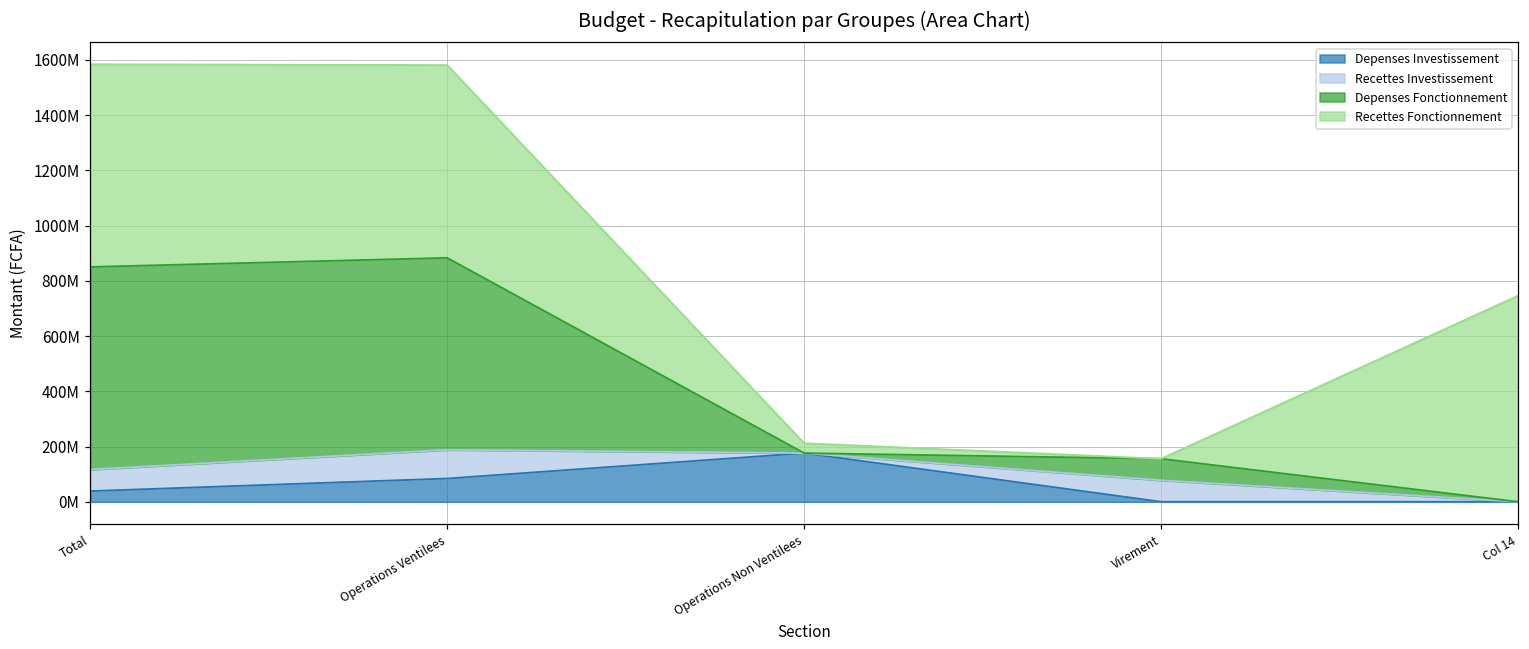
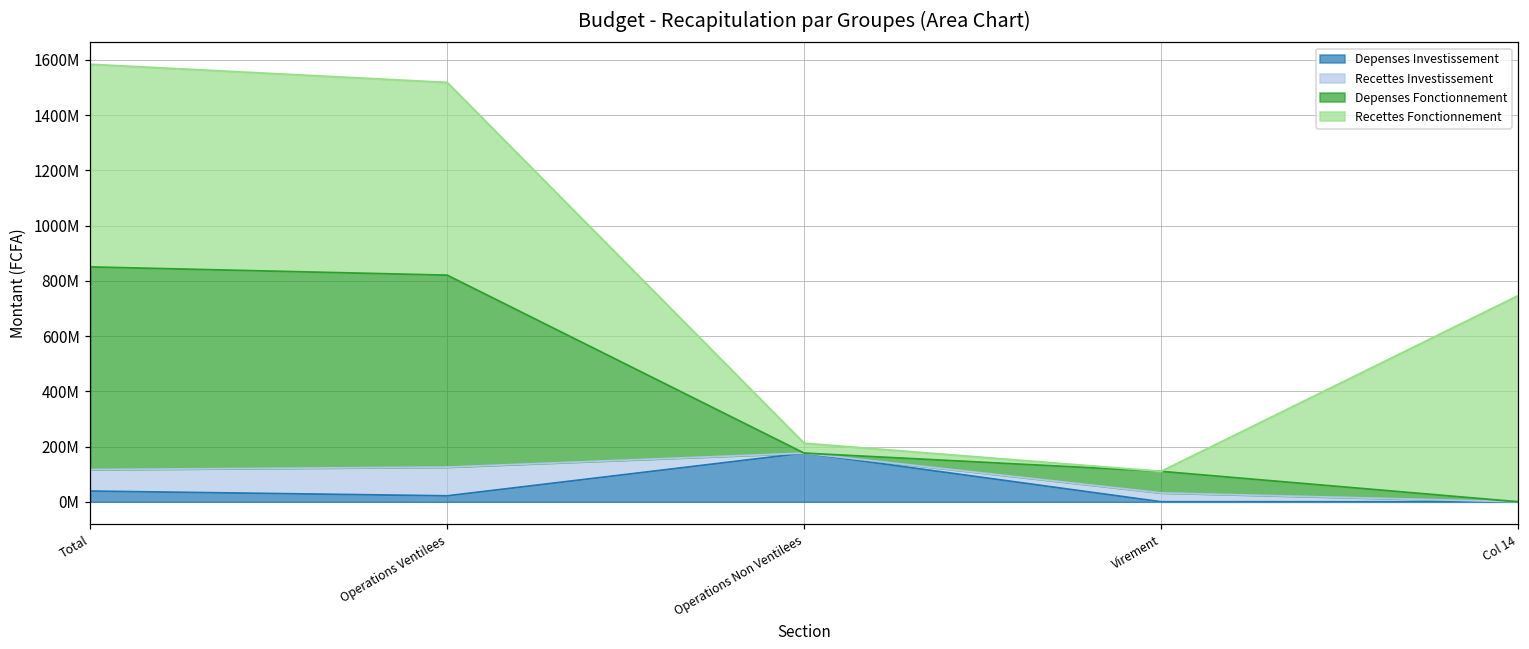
Depenses Investissement, Operations Ventilees: 80000000 -> 20000000
Recettes Investissement, Virement: 80000000 -> 30000000
